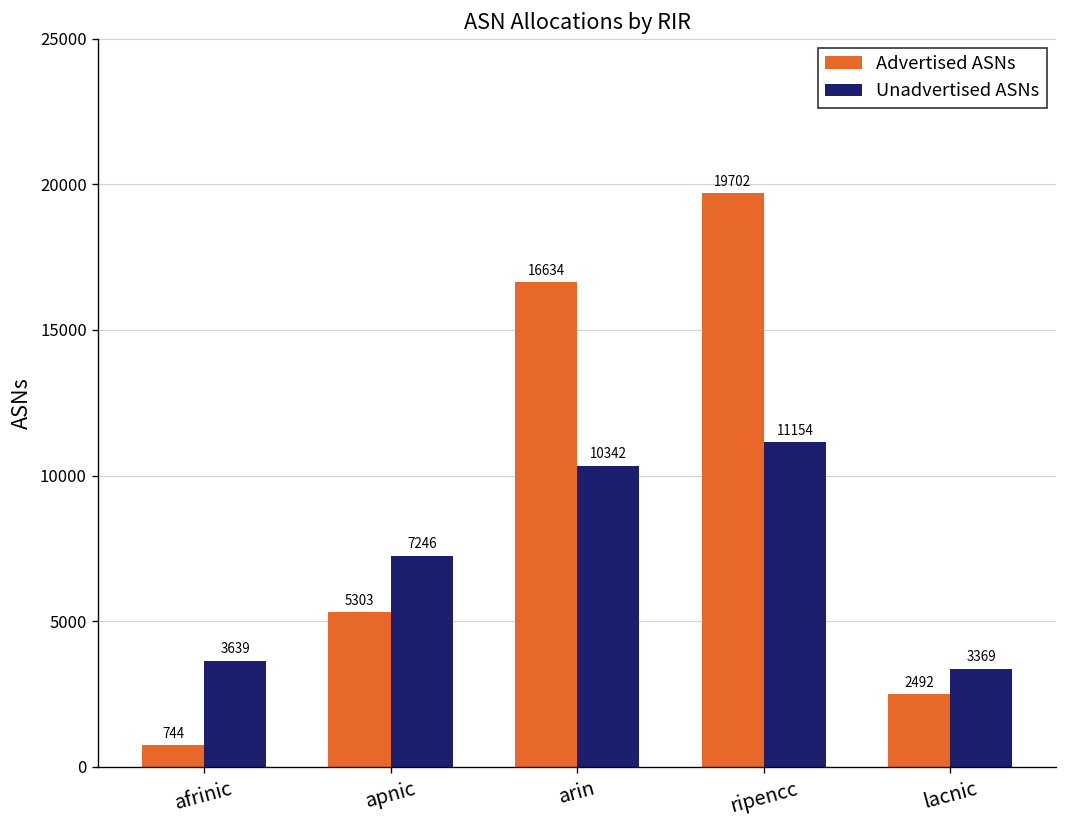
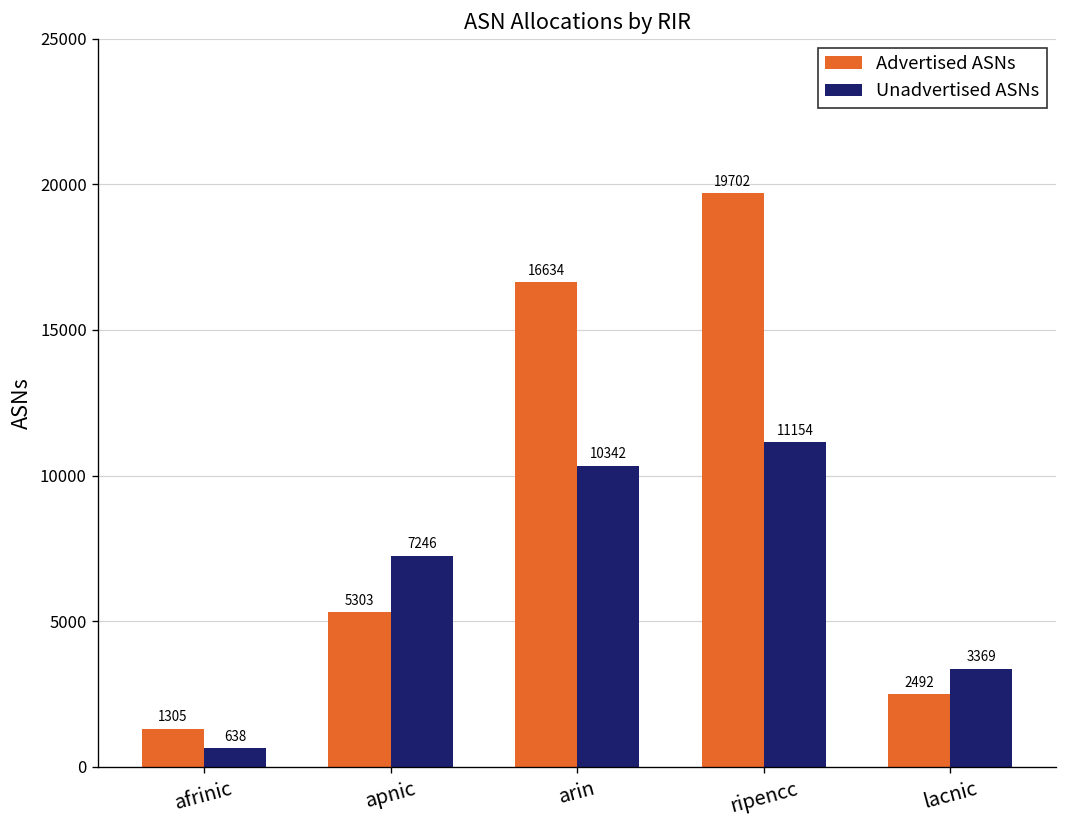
Advertised ASNs, afrinic: 744 -> 1305
Unadvertised ASNs, afrinic: 3639 -> 638
